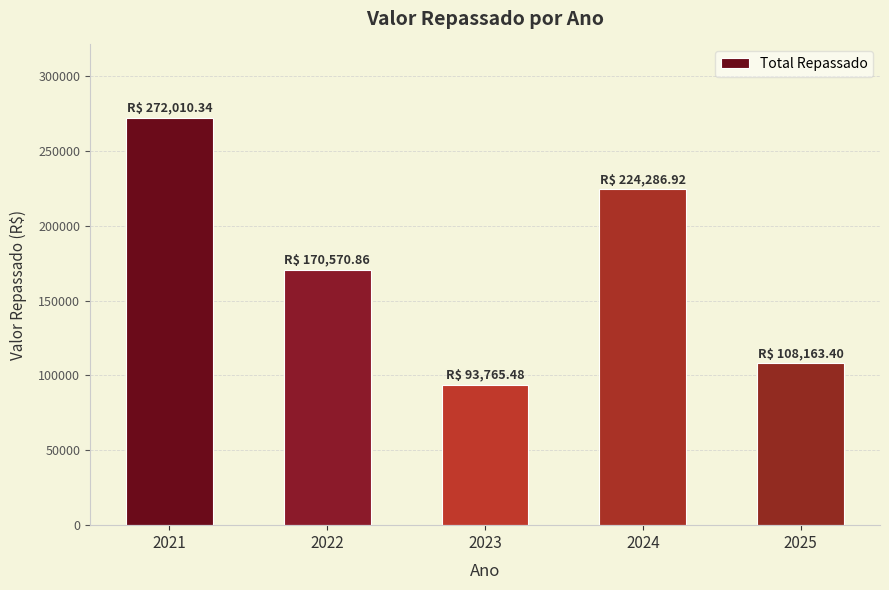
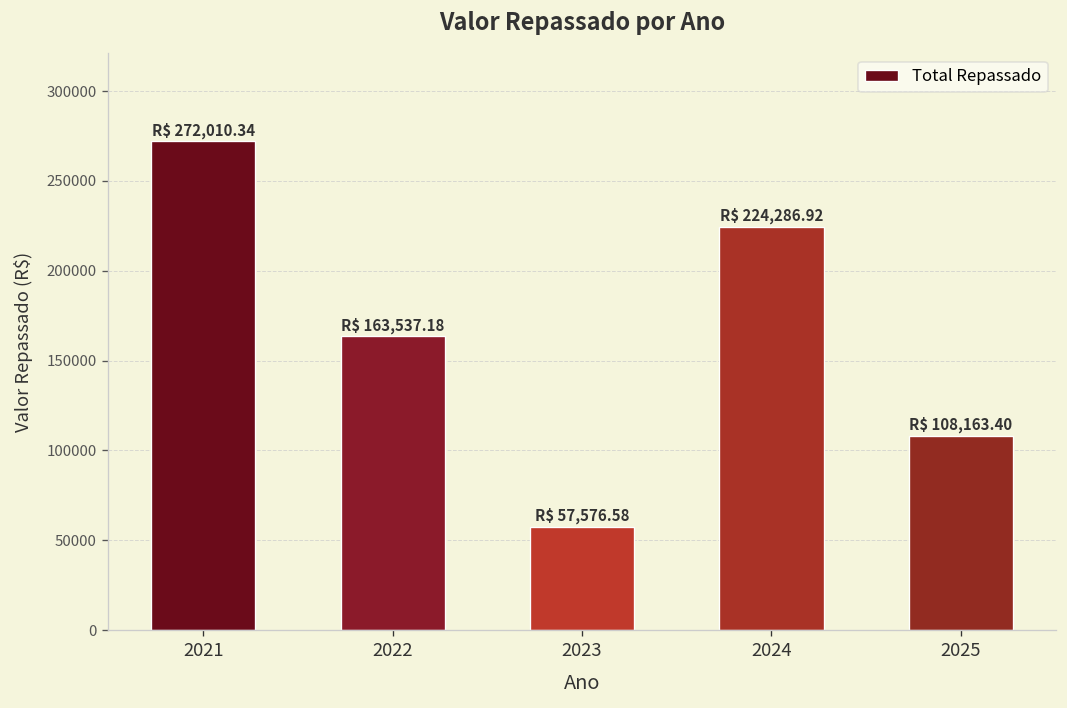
2022: 170,570.86 -> 163,537.18
2023: 93,765.48 -> 57,576.58
